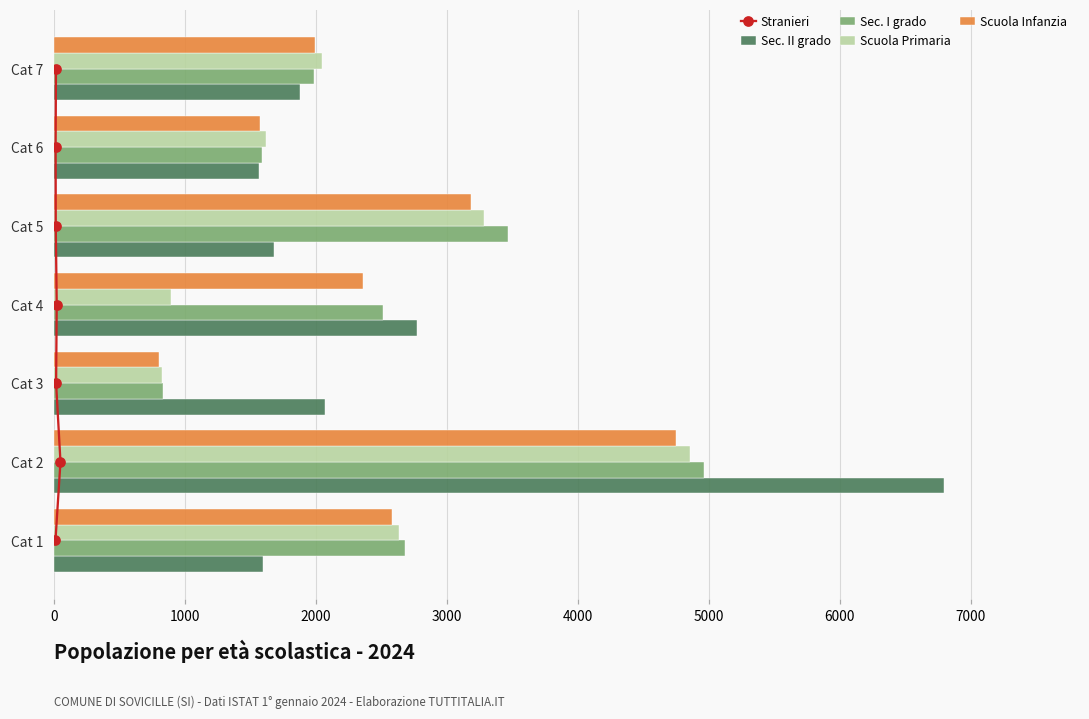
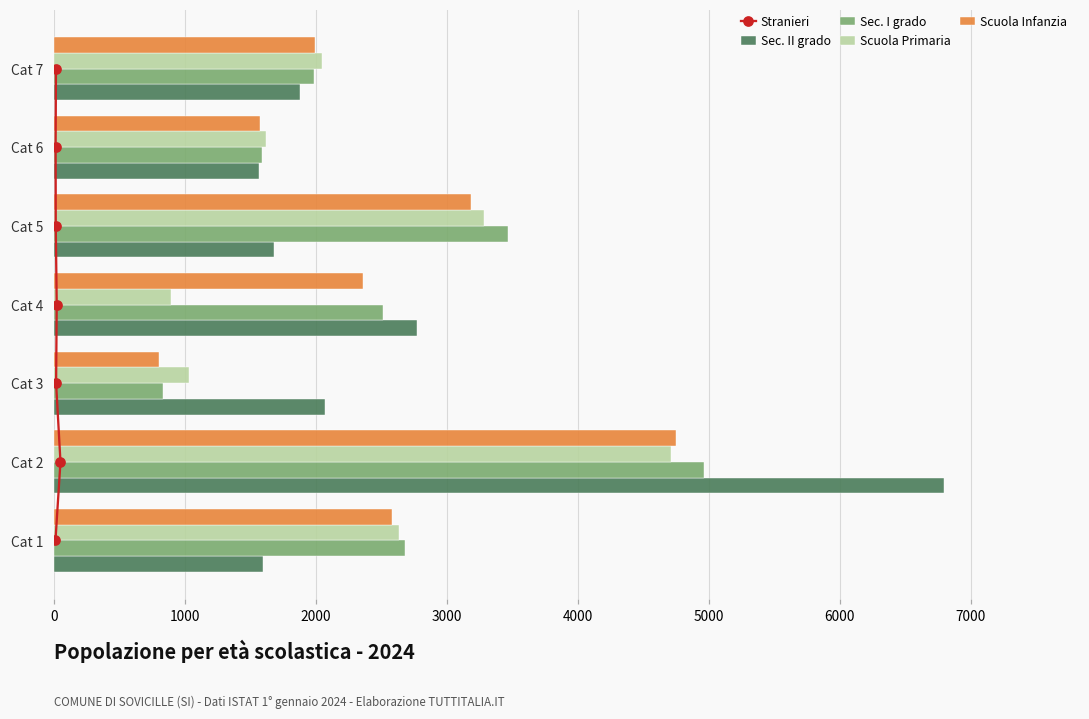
Scuola Primaria, Cat 3: 830 -> 1030
Scuola Primaria, Cat 2: 4850 -> 4710
